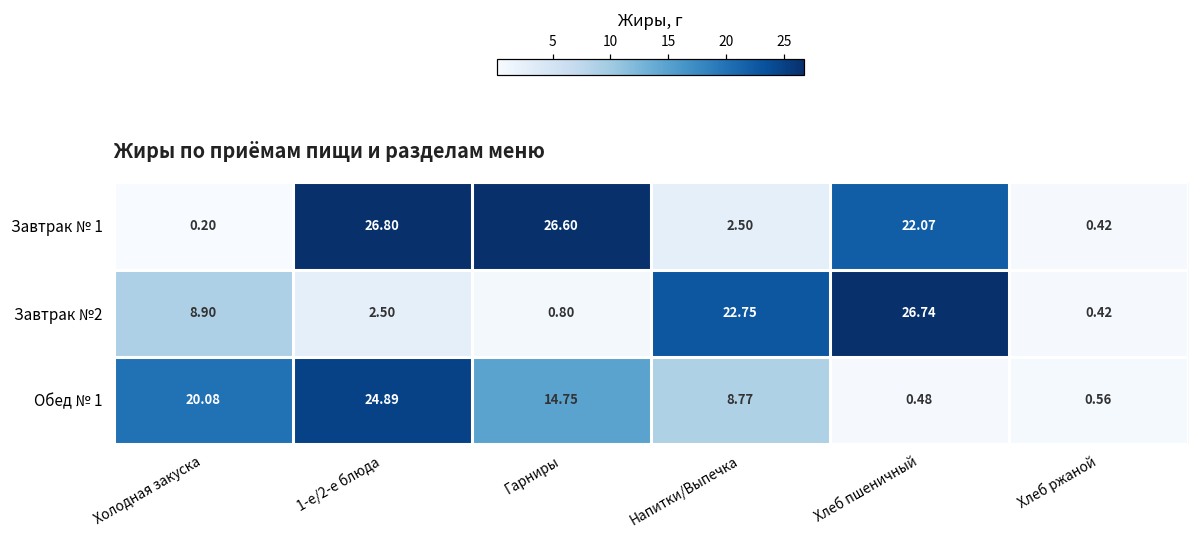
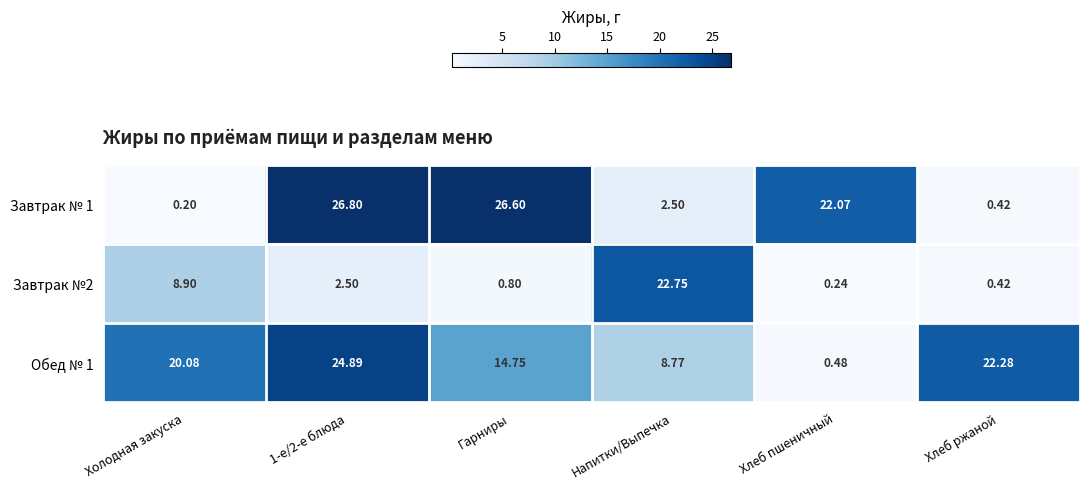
Завтрак №2, Хлеб пшеничный: 26.74 -> 0.24
Обед № 1, Хлеб ржаной: 0.56 -> 22.28
